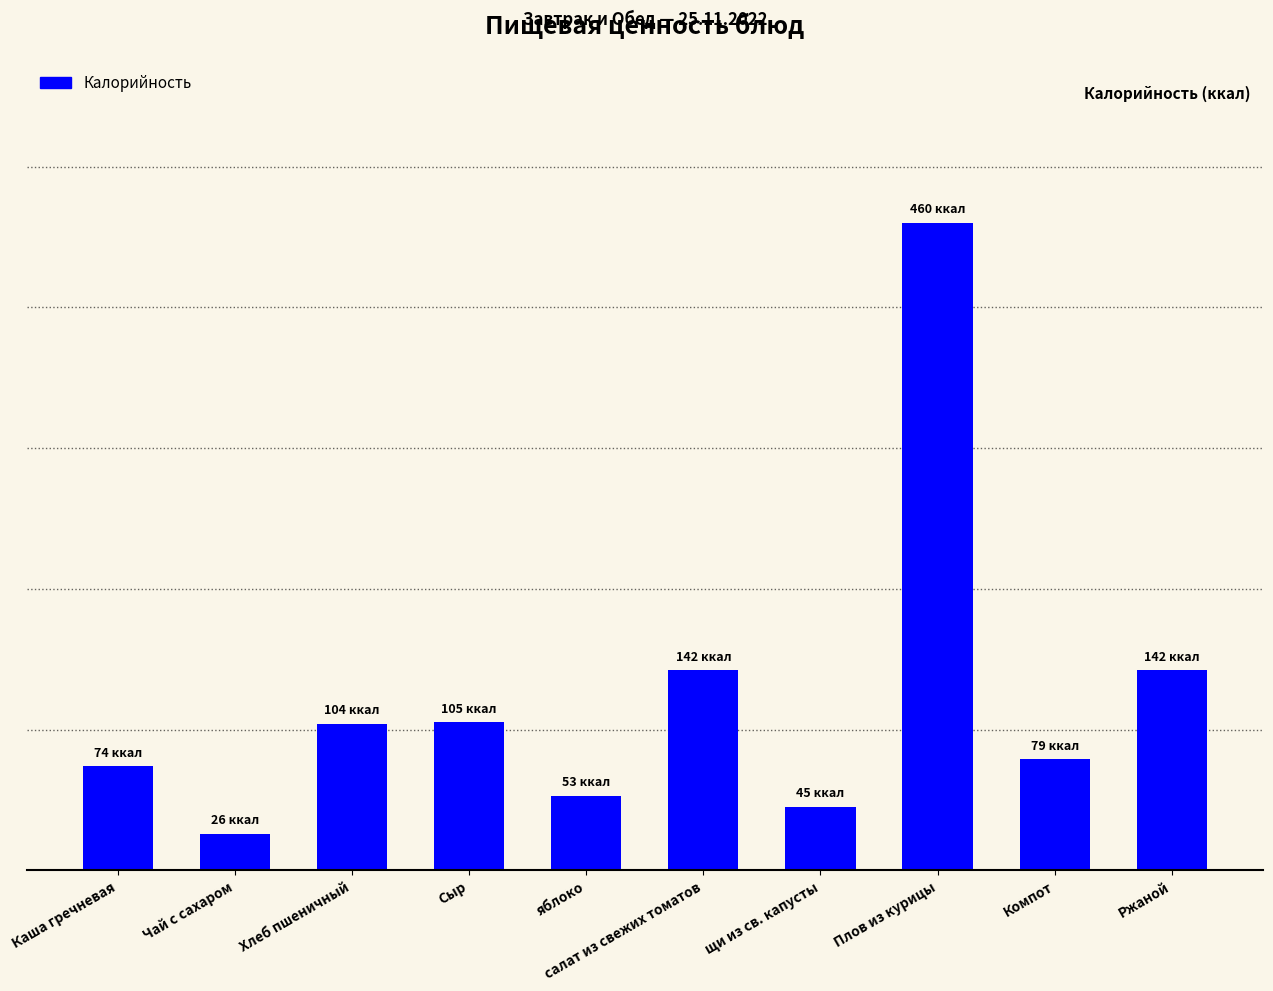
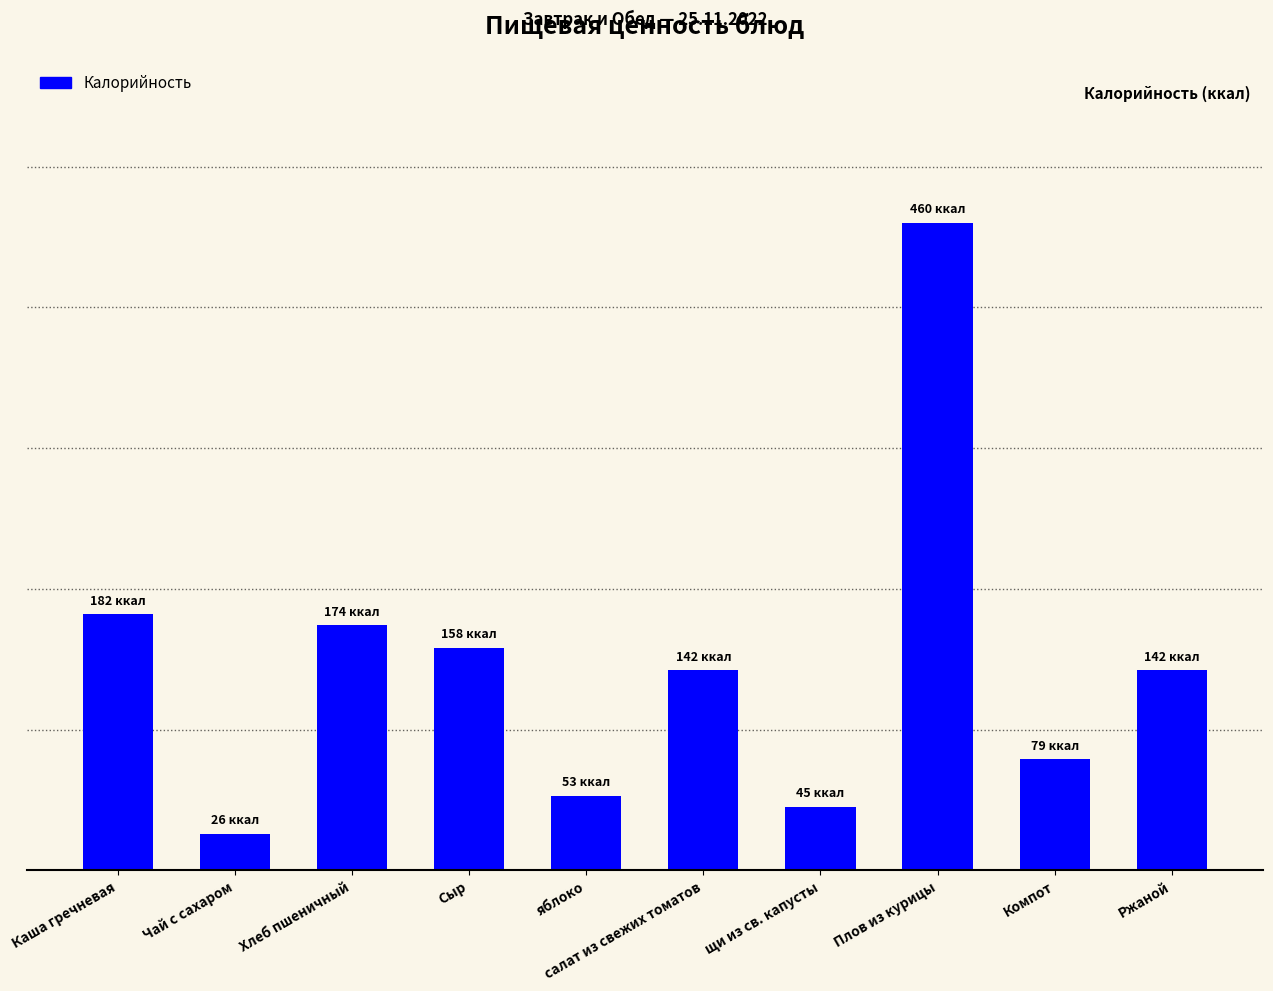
Каша гречневая: 74 -> 182
Хлеб пшеничный: 104 -> 174
Сыр: 105 -> 158
